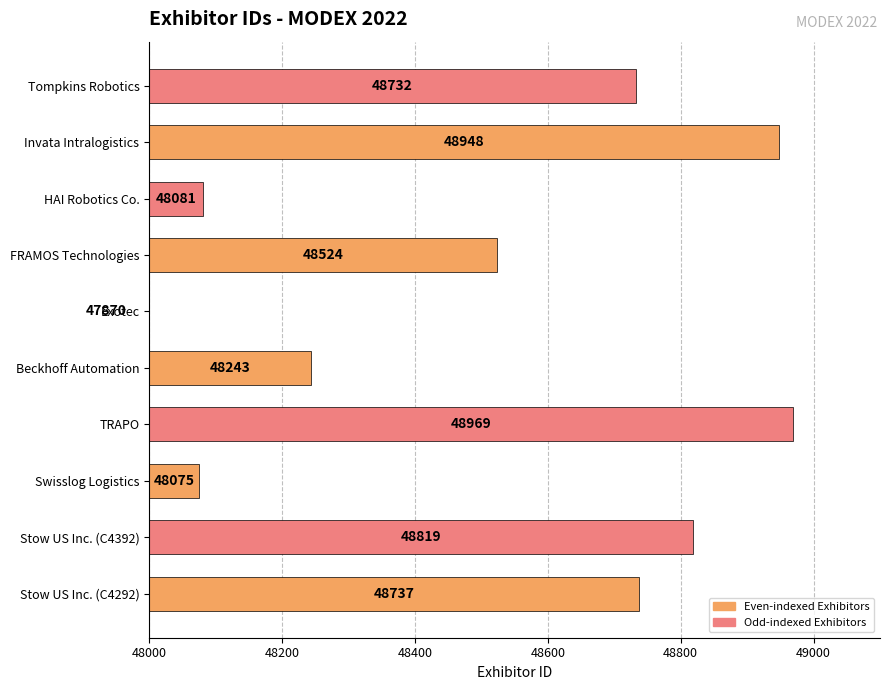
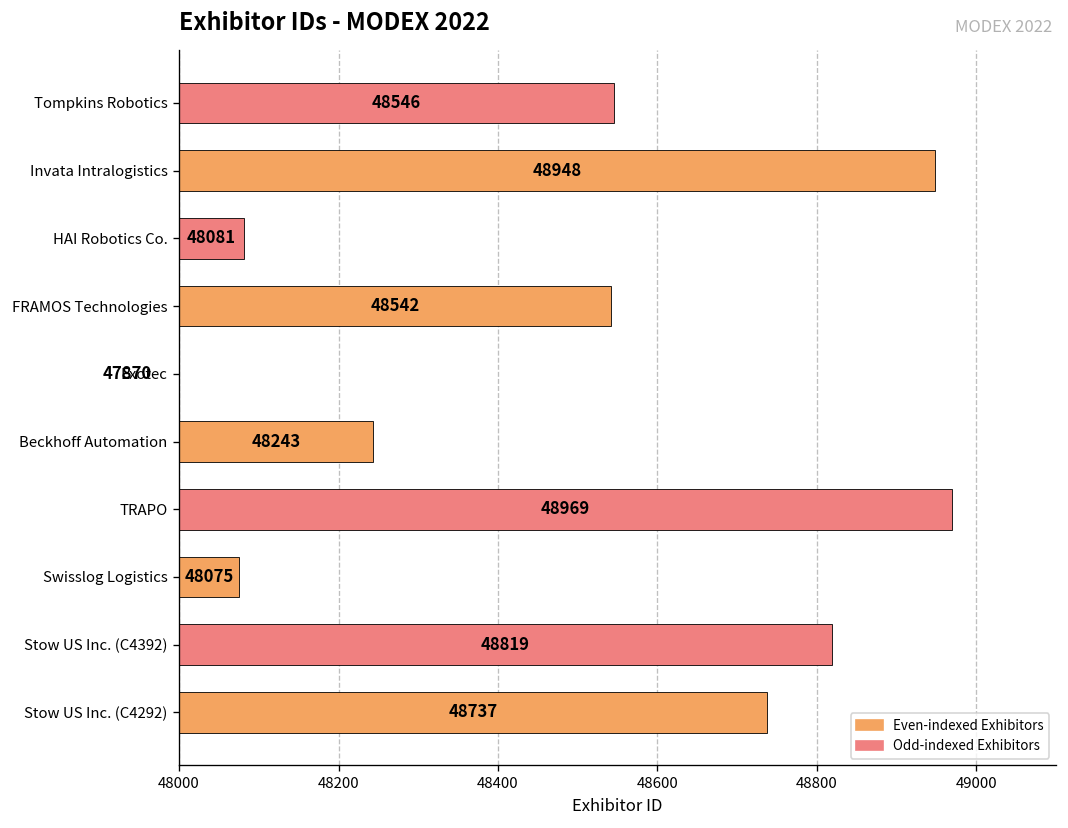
Tompkins Robotics: 48732 -> 48546
FRAMOS Technologies: 48524 -> 48542
